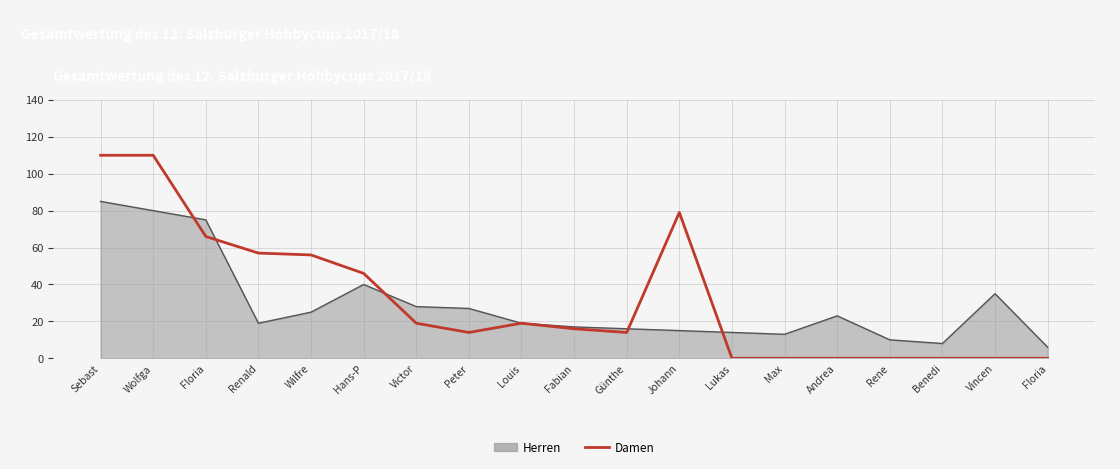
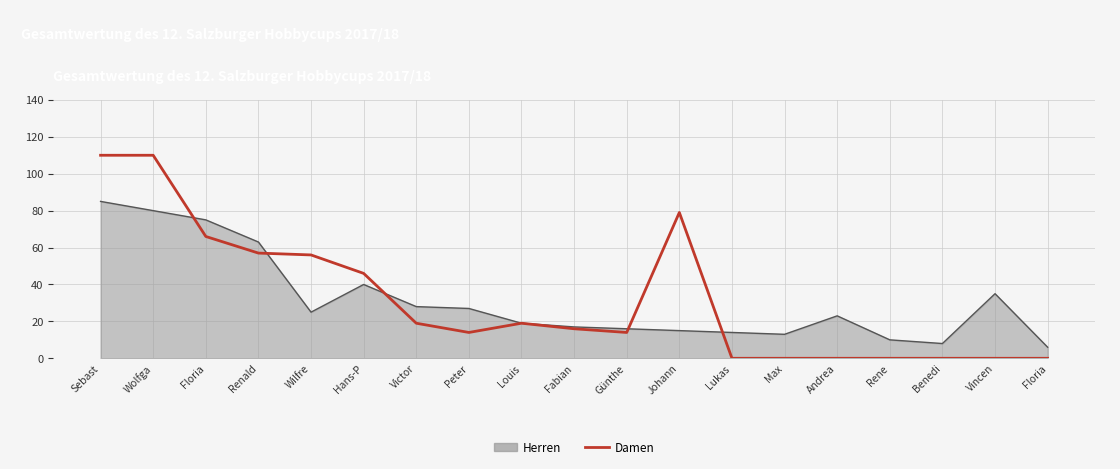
Herren, Renald: 19 -> 63
